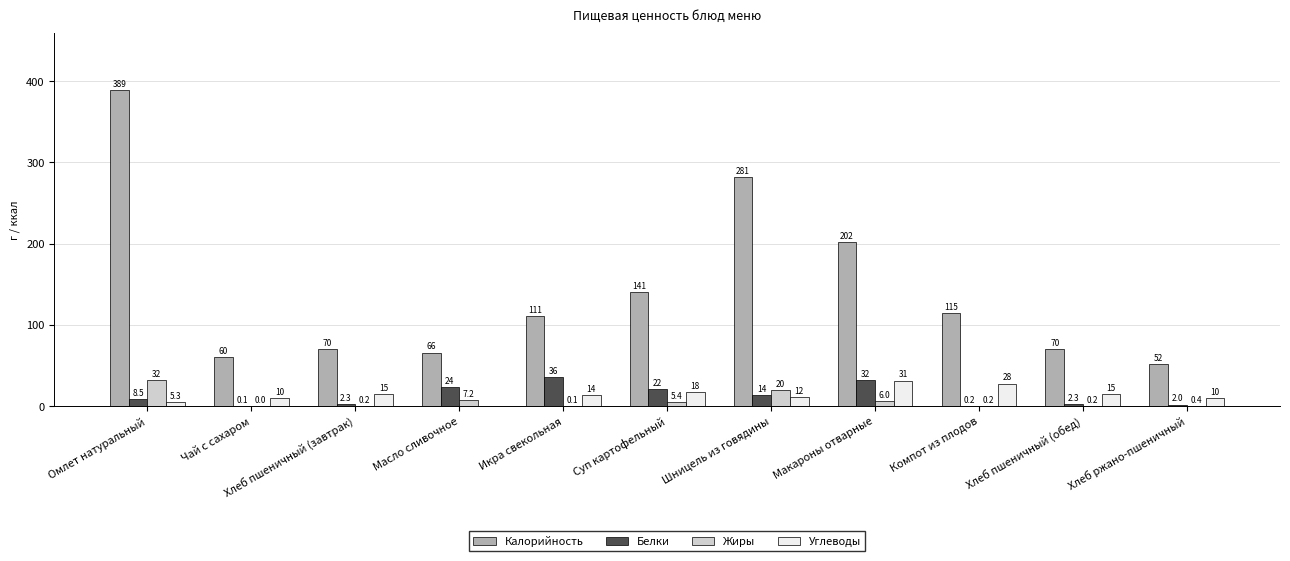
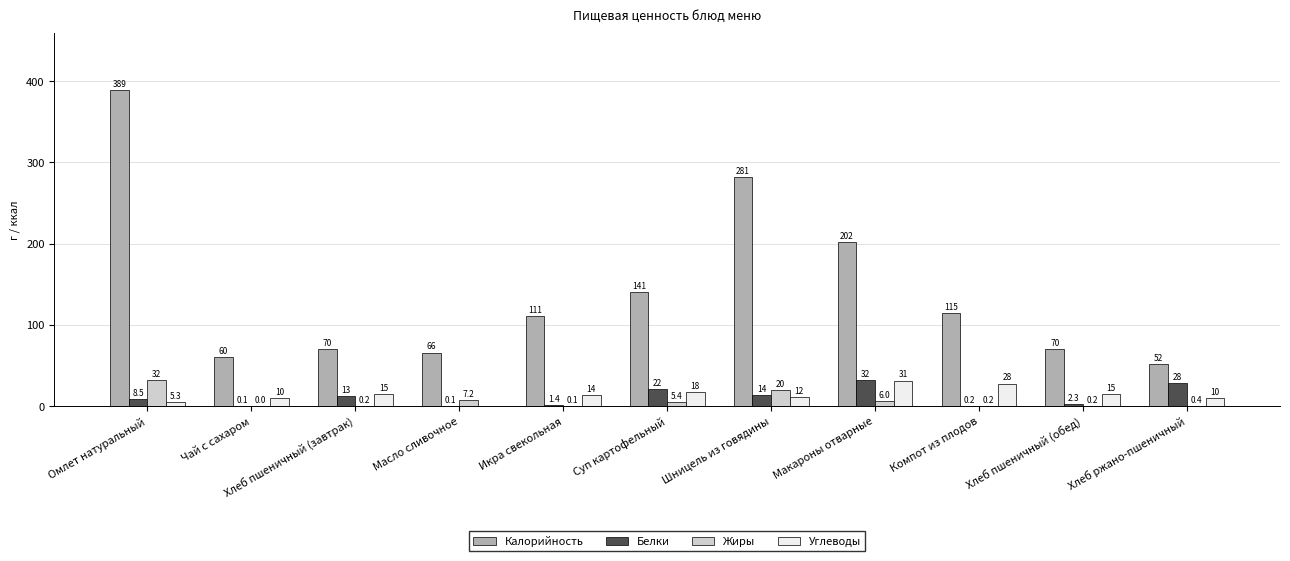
Белки, Хлеб пшеничный (завтрак): 2.3 -> 13
Белки, Масло сливочное: 24 -> 0.1
Белки, Икра свекольная: 36 -> 1.4
Белки, Хлеб ржано-пшеничный: 2.0 -> 28
